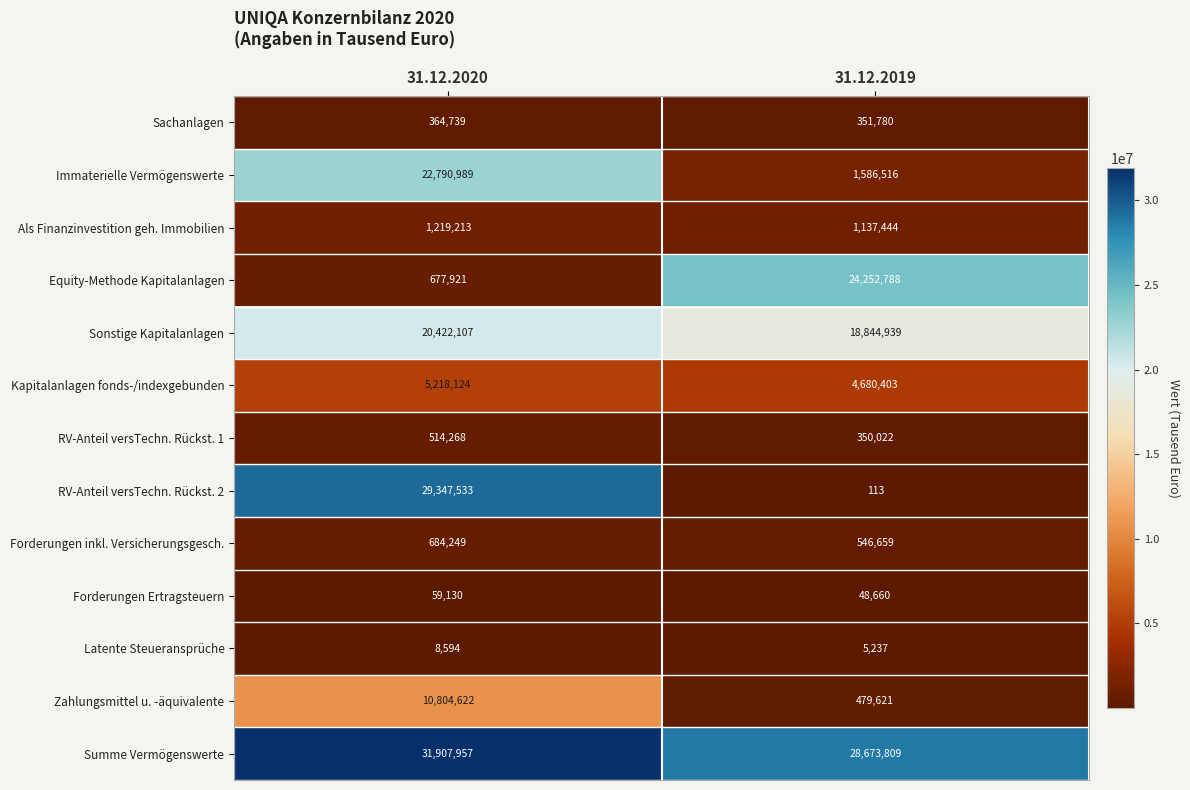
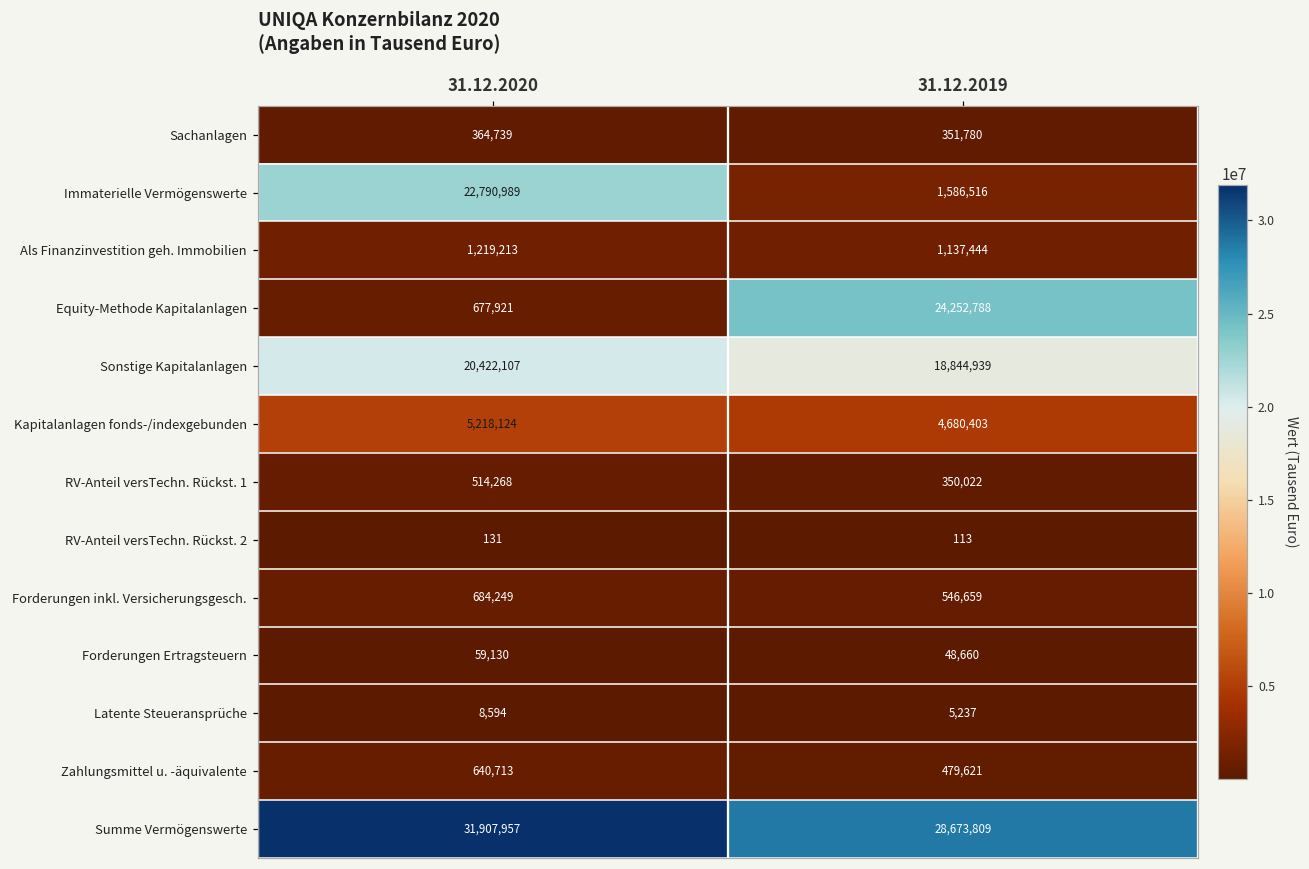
RV-Anteil versTechn. Rückst. 2, 31.12.2020: 29,347,533 -> 131
Zahlungsmittel u. -äquivalente, 31.12.2020: 10,804,622 -> 640,713
